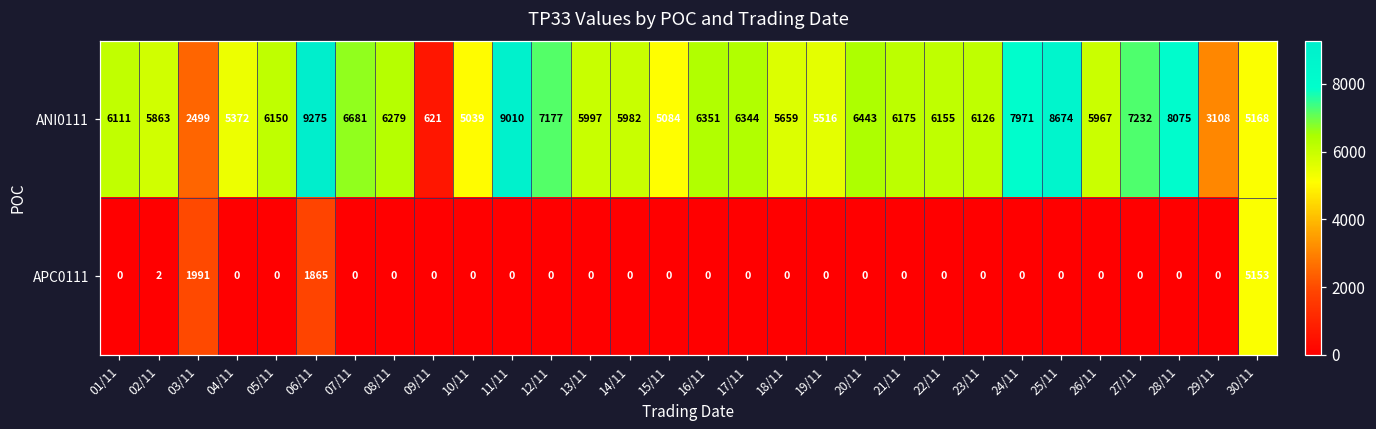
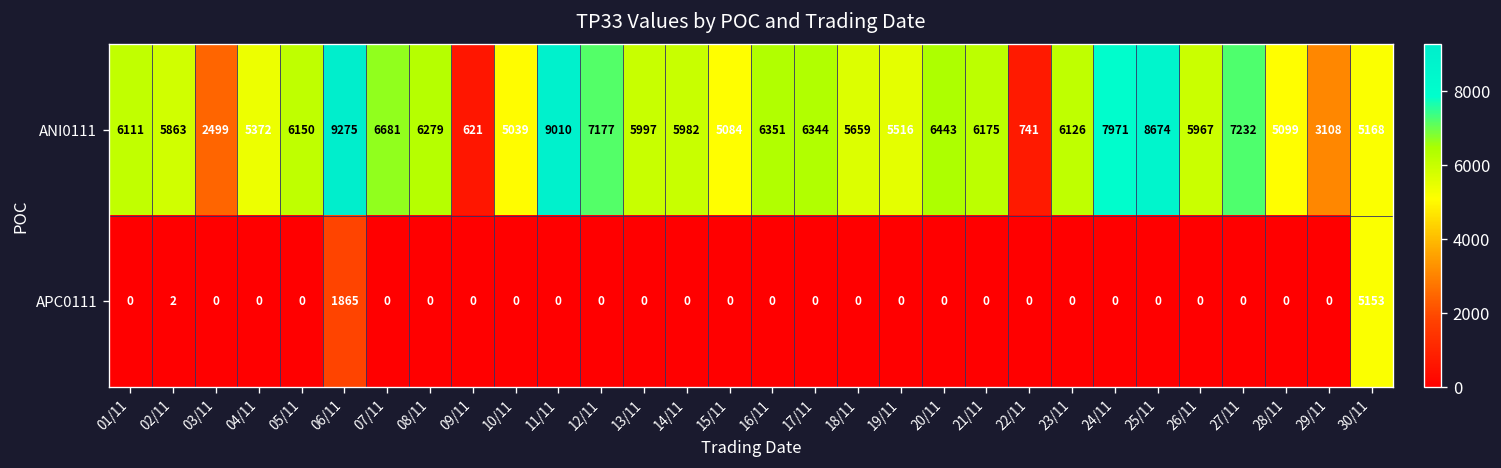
ANI0111, 22/11: 6155 -> 741
ANI0111, 28/11: 8075 -> 5099
APC0111, 03/11: 1991 -> 0
